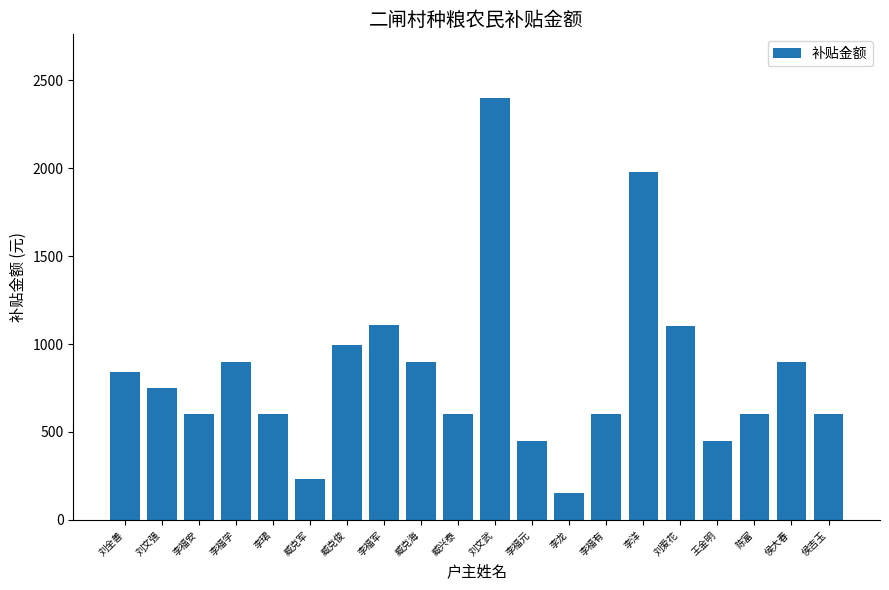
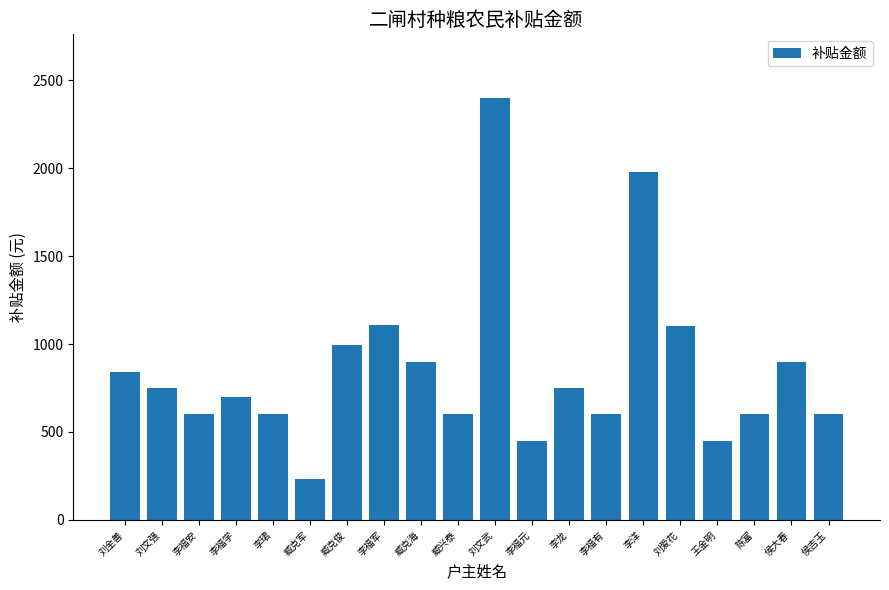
李福学: 900 -> 700
李龙: 150 -> 750
